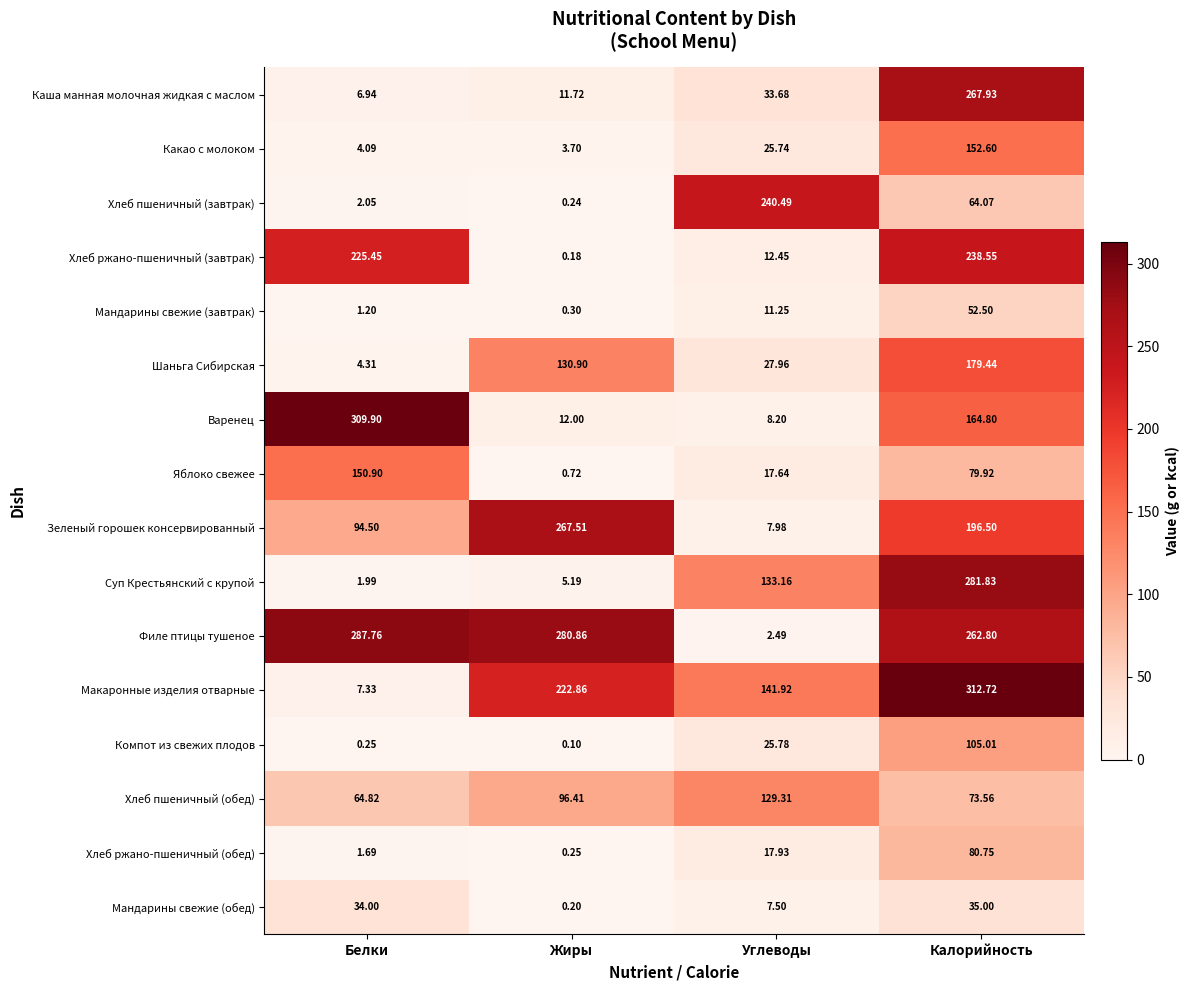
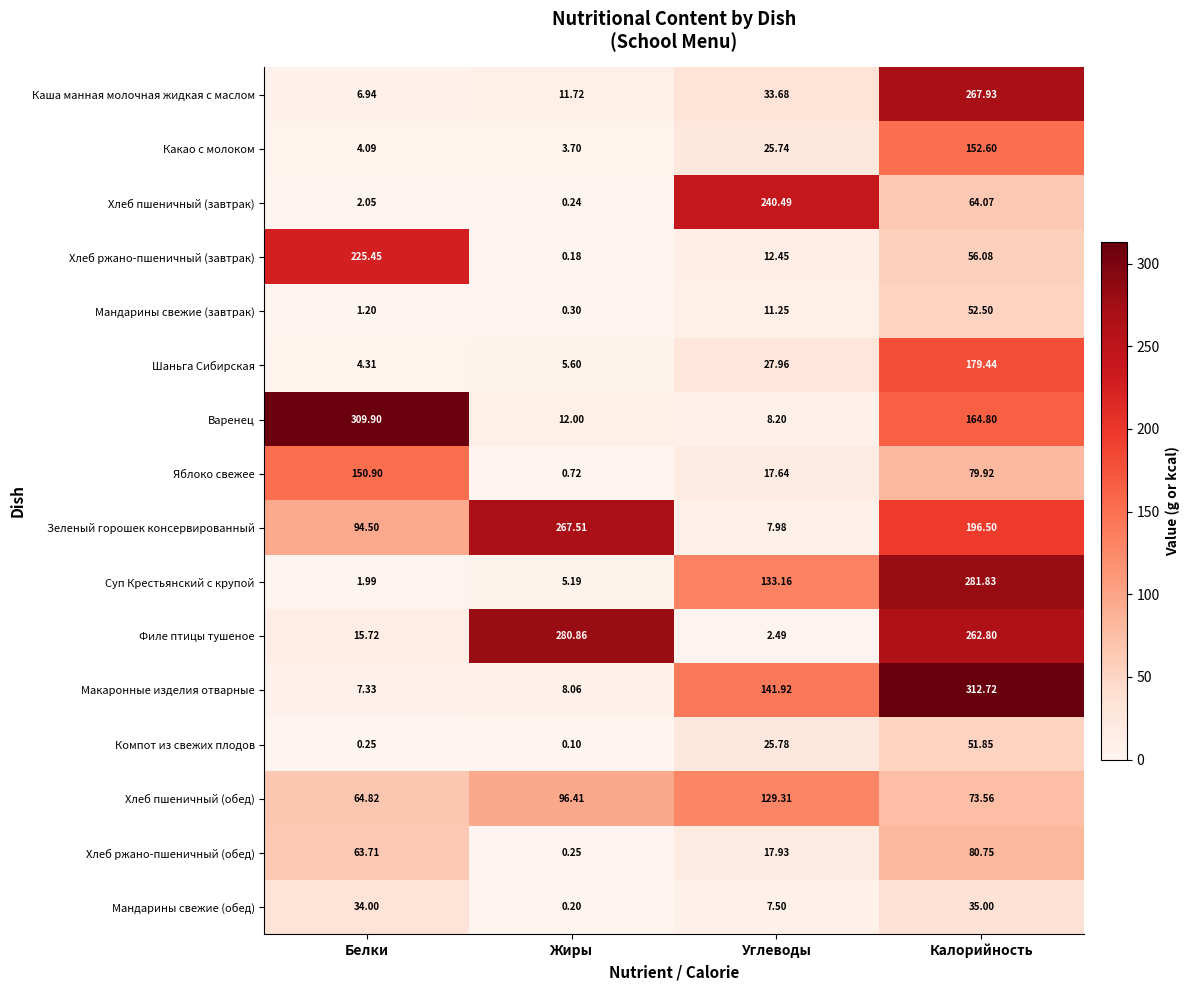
Хлеб ржано-пшеничный (завтрак), Калорийность: 238.55 -> 56.08
Шаньга Сибирская, Жиры: 130.90 -> 5.60
Филе птицы тушеное, Белки: 287.76 -> 15.72
Макаронные изделия отварные, Жиры: 222.86 -> 8.06
Компот из свежих плодов, Калорийность: 105.01 -> 51.85
Хлеб ржано-пшеничный (обед), Белки: 1.69 -> 63.71
